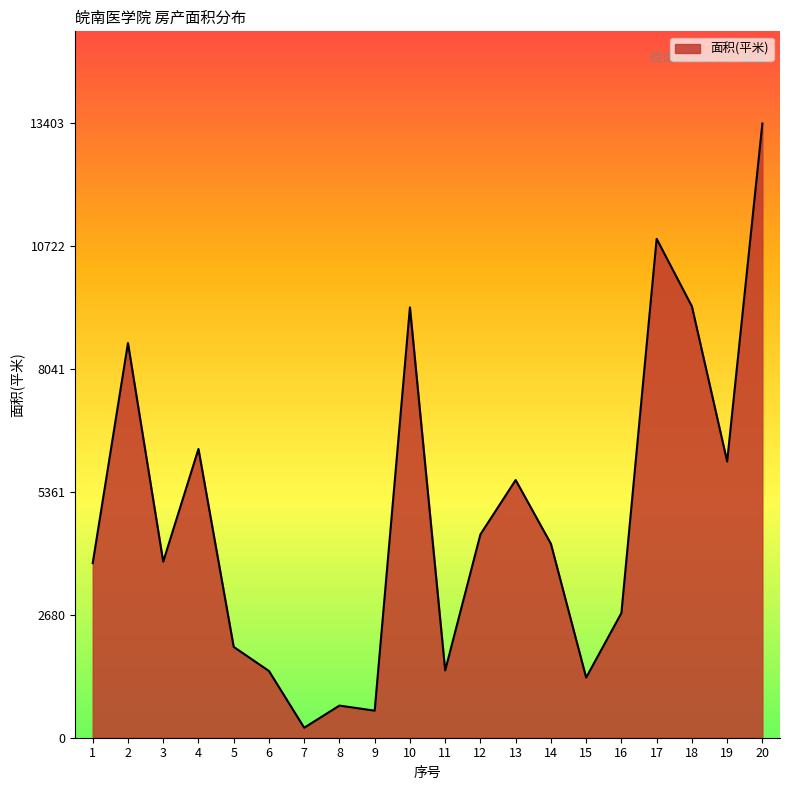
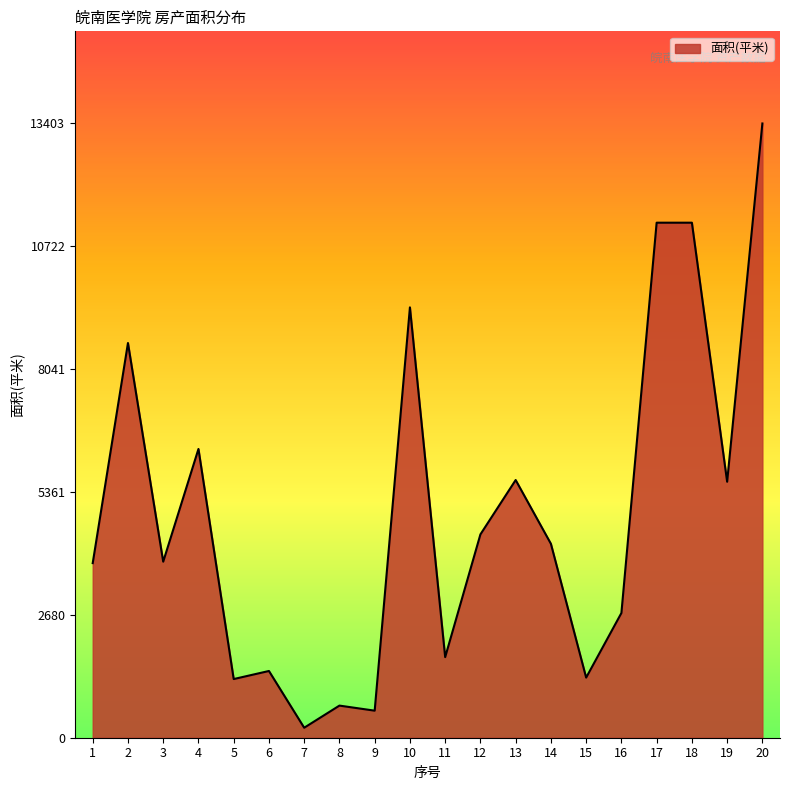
5: 2000 -> 1300
11: 1500 -> 1800
17: 10900 -> 11200
18: 9400 -> 11200
19: 6000 -> 5600
